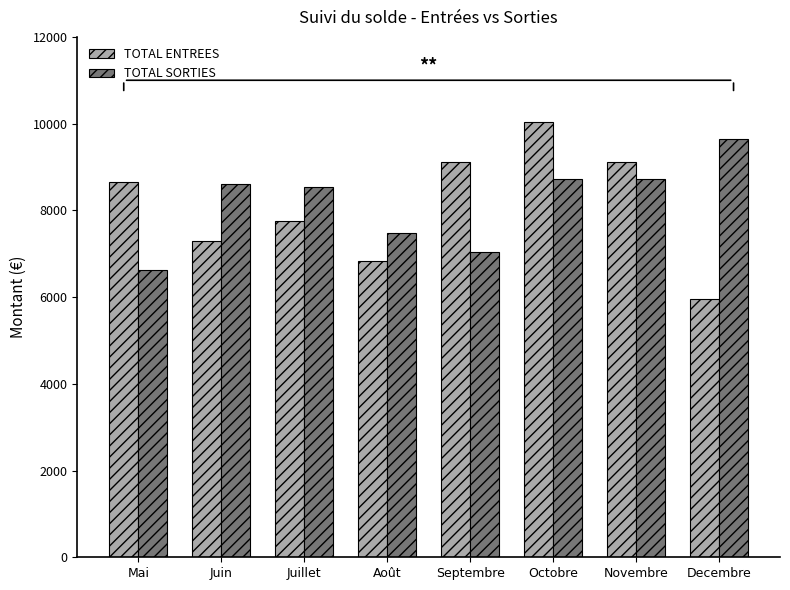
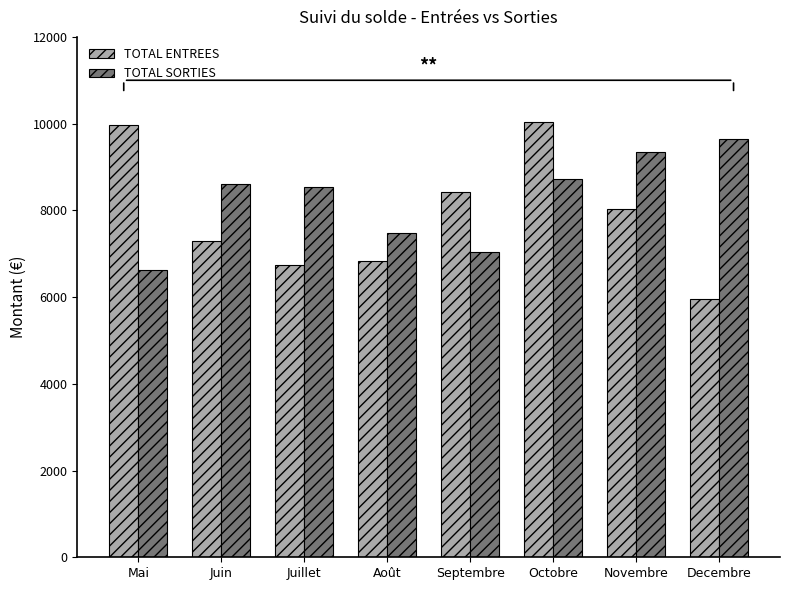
TOTAL ENTREES, Mai: 8700 -> 10000
TOTAL ENTREES, Juillet: 7700 -> 6700
TOTAL ENTREES, Septembre: 9100 -> 8400
TOTAL ENTREES, Novembre: 9100 -> 8000
TOTAL SORTIES, Novembre: 8700 -> 9300
